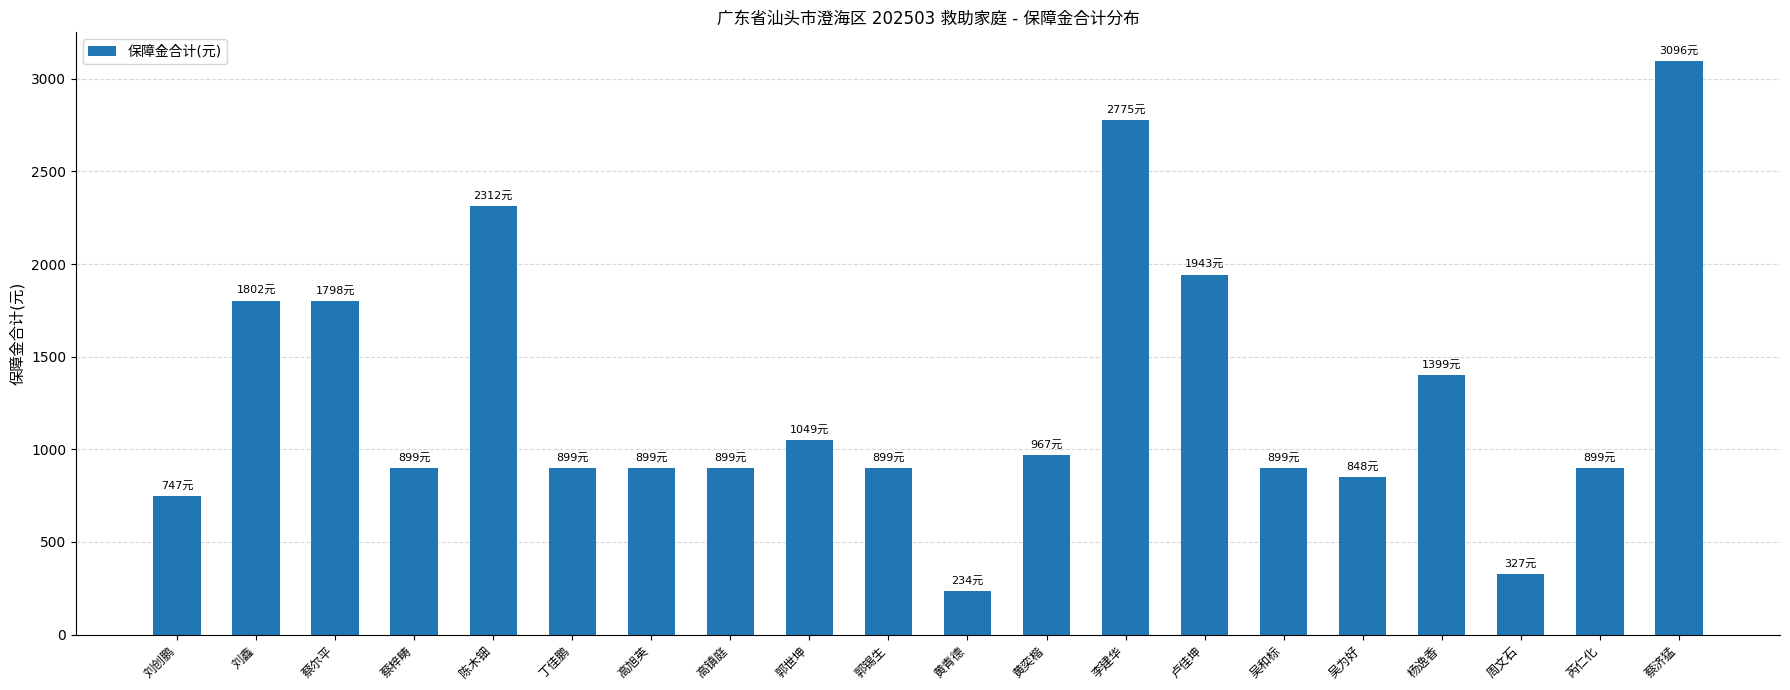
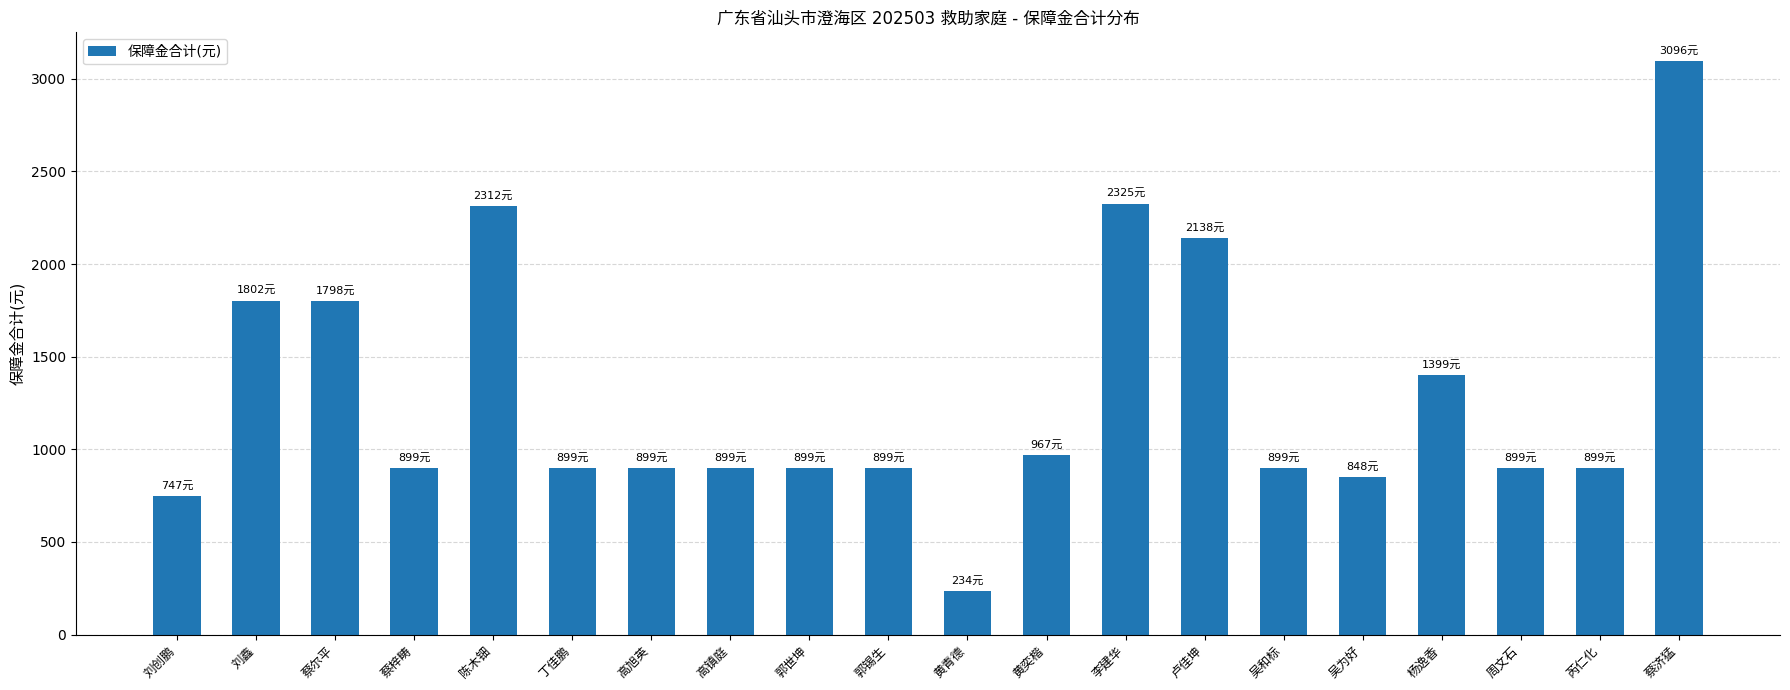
郭世坤: 1049元 -> 899元
李建华: 2775元 -> 2325元
卢佳坤: 1943元 -> 2138元
周文石: 327元 -> 899元
